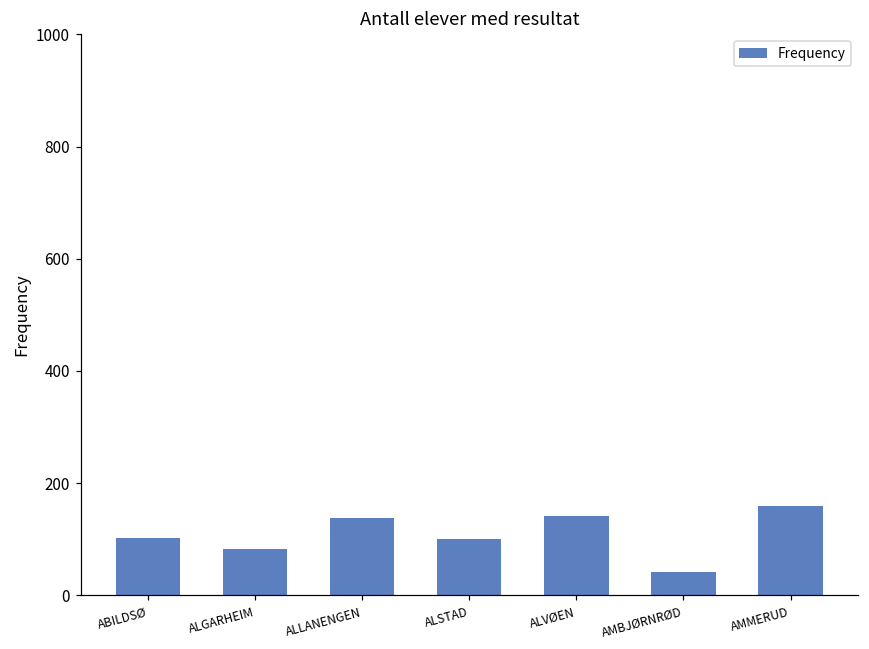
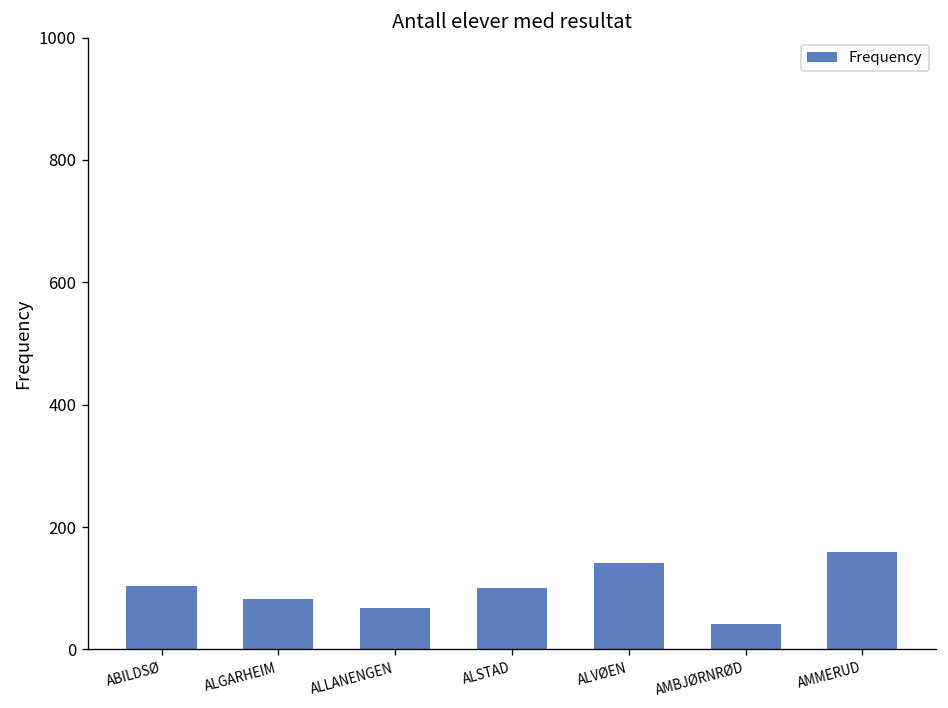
ALLANENGEN: 140 -> 70
